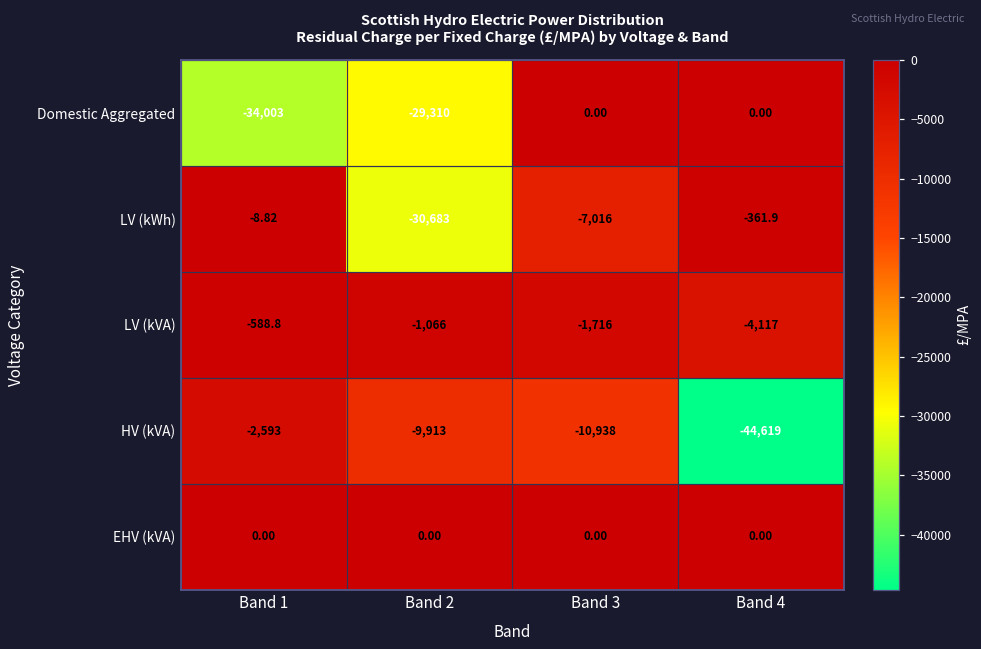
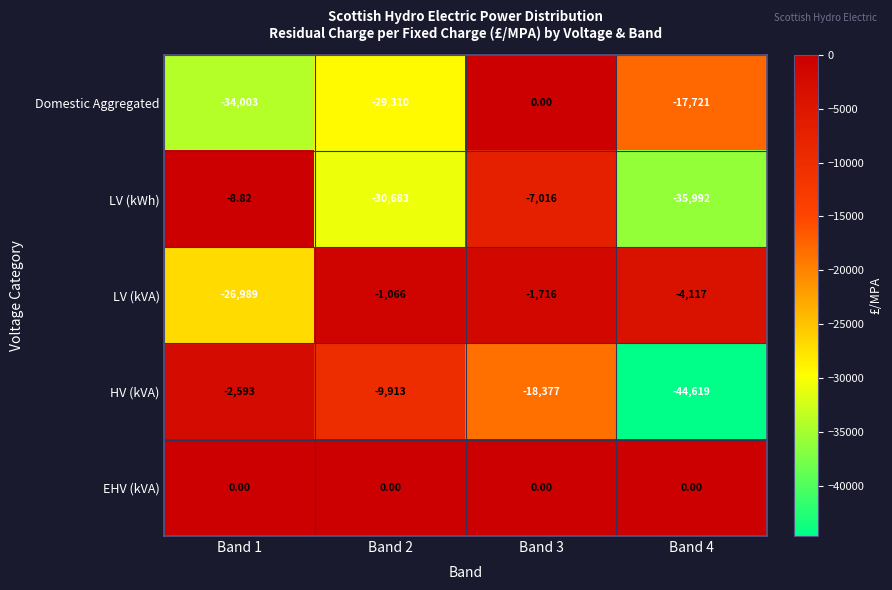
Domestic Aggregated, Band 4: 0.00 -> -17,721
LV (kWh), Band 4: -361.9 -> -35,992
LV (kVA), Band 1: -588.8 -> -26,989
HV (kVA), Band 3: -10,938 -> -18,377
